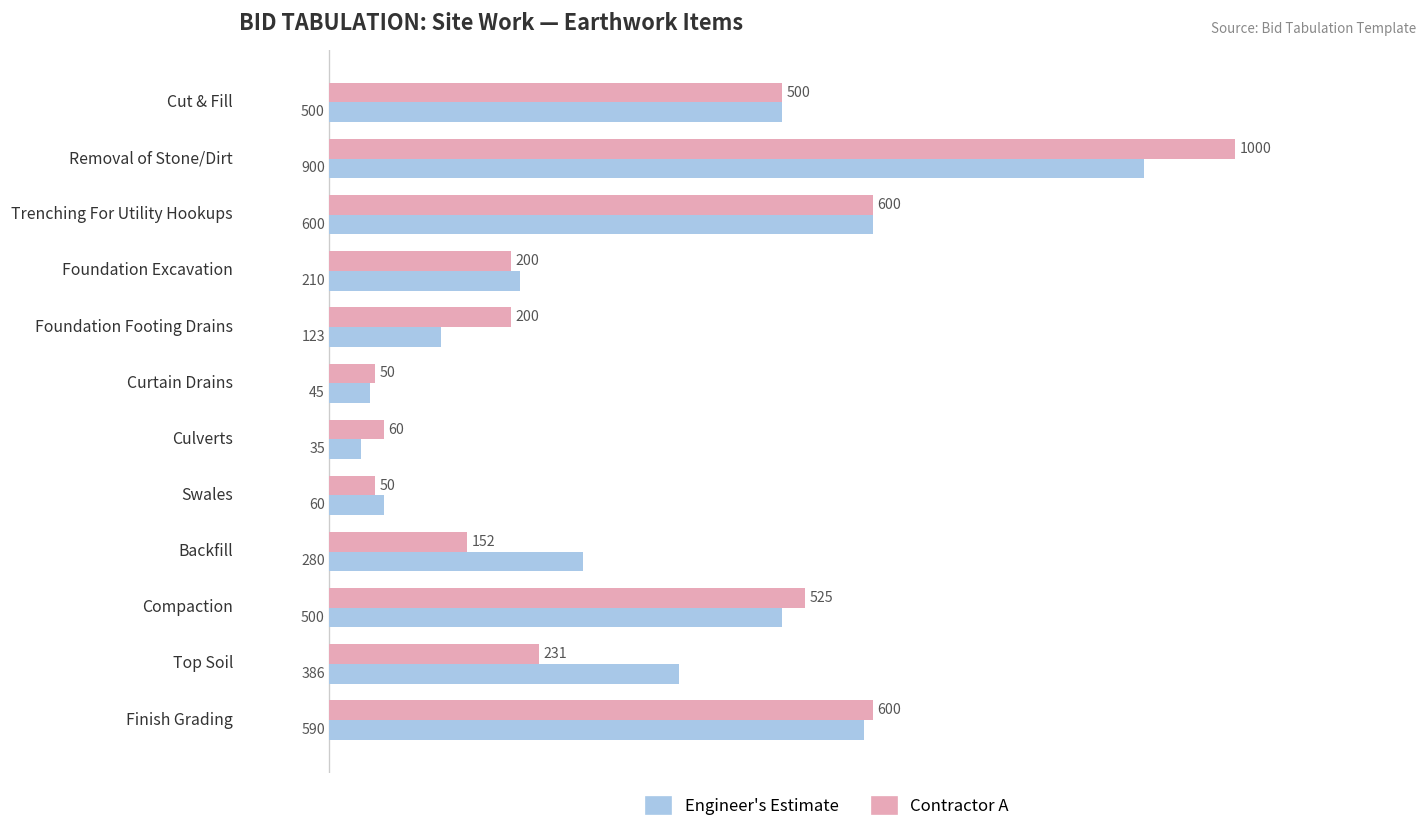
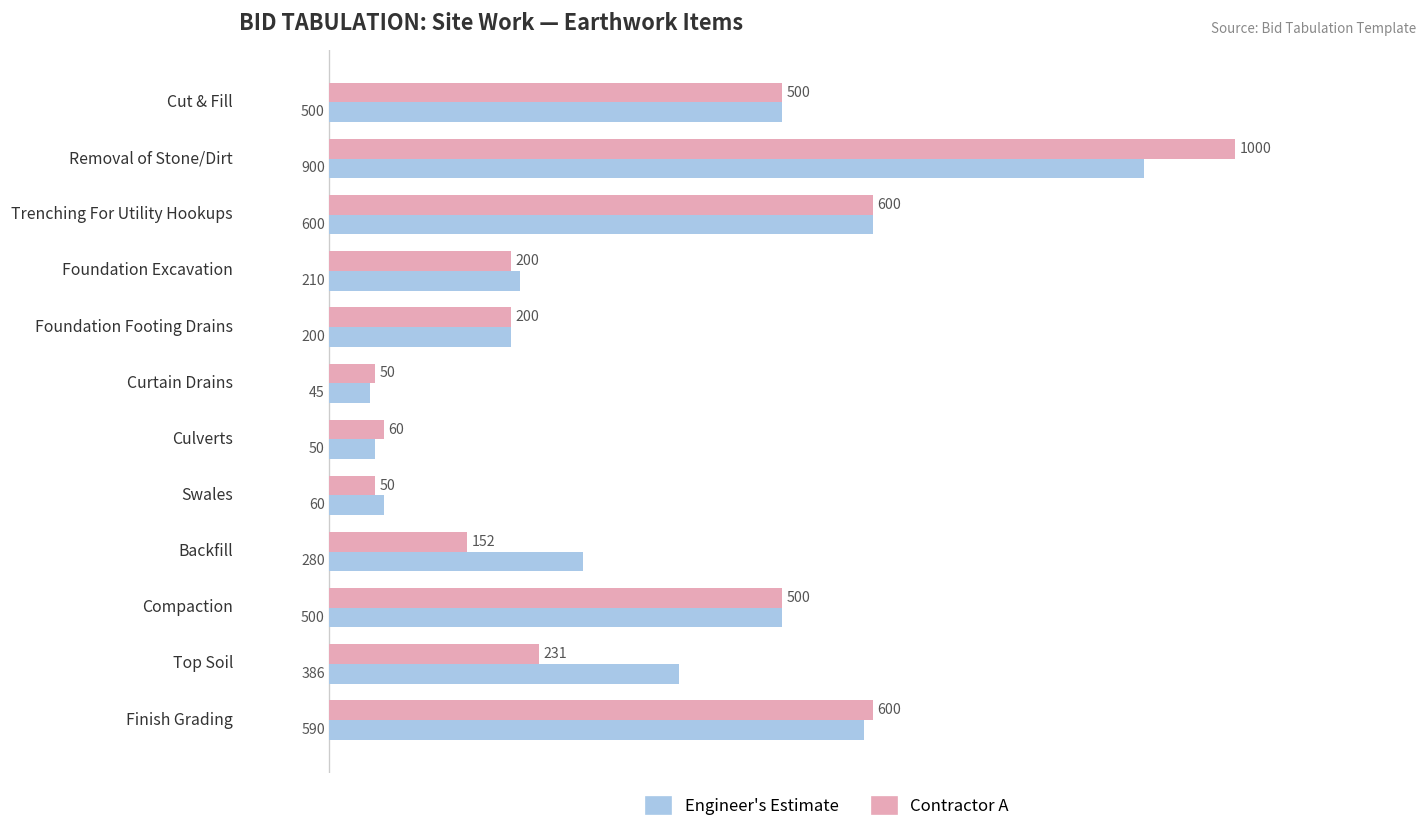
Engineer's Estimate, Foundation Footing Drains: 123 -> 200
Engineer's Estimate, Culverts: 35 -> 50
Contractor A, Compaction: 525 -> 500
